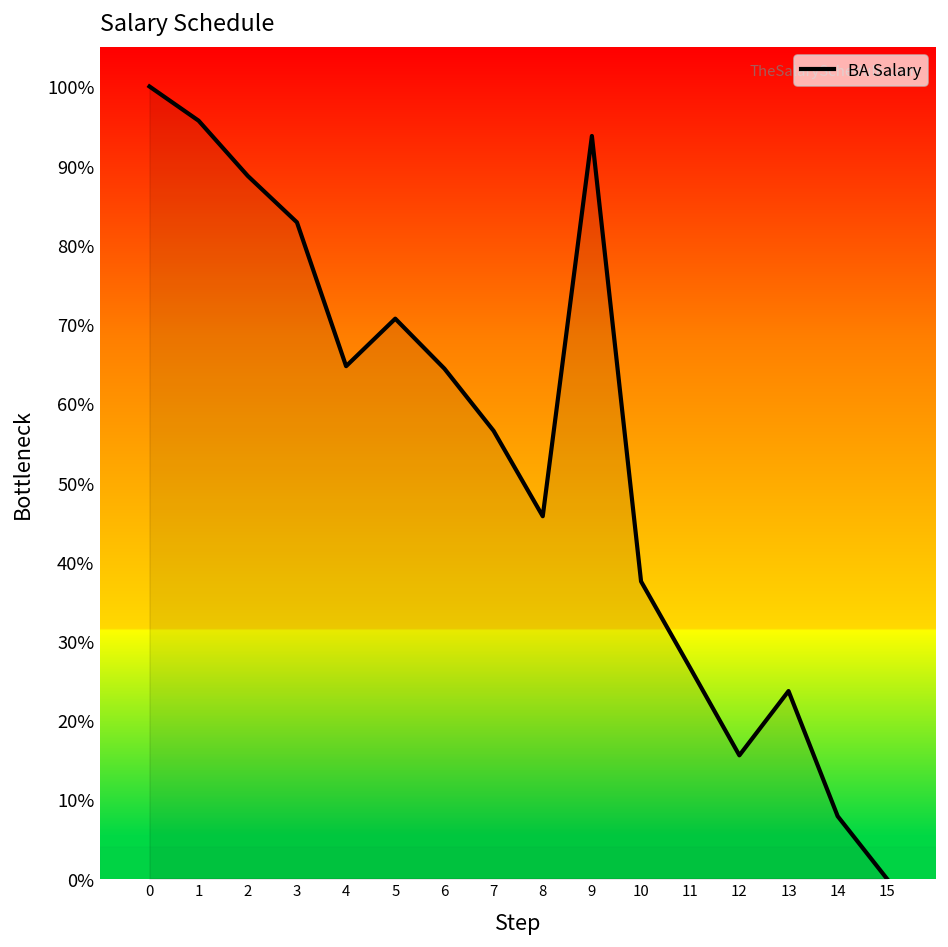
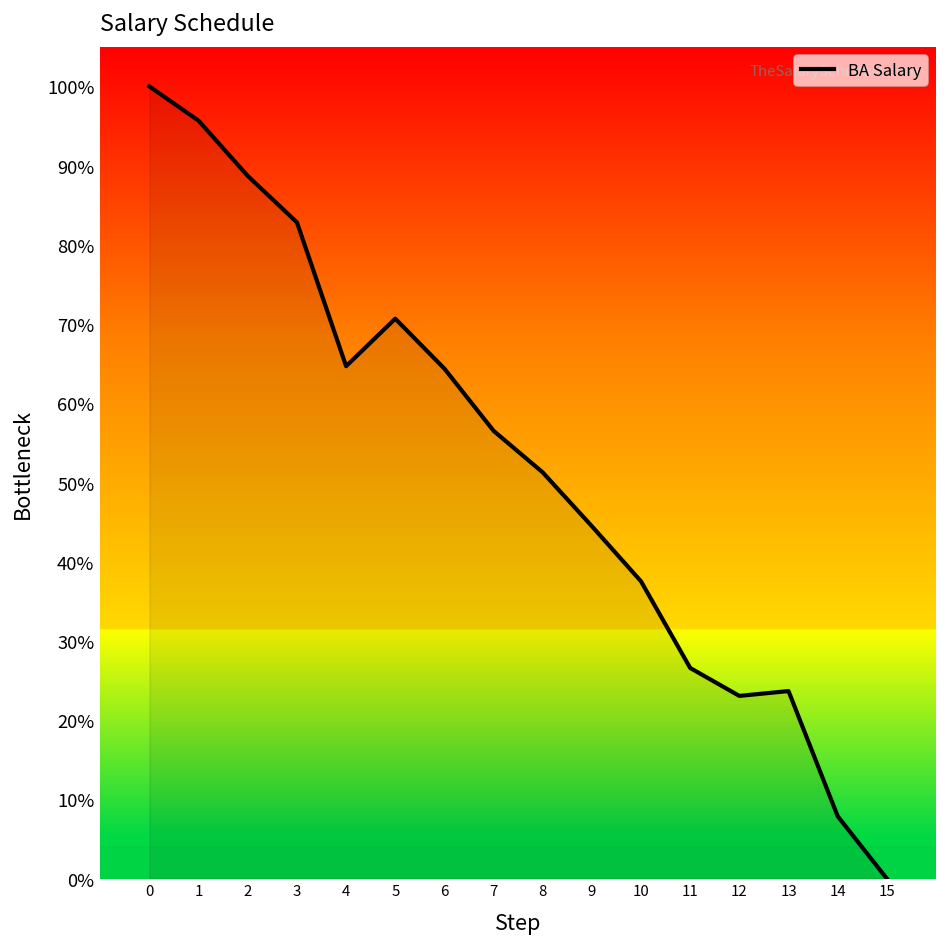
8: 46% -> 51%
9: 94% -> 44%
12: 16% -> 23%
